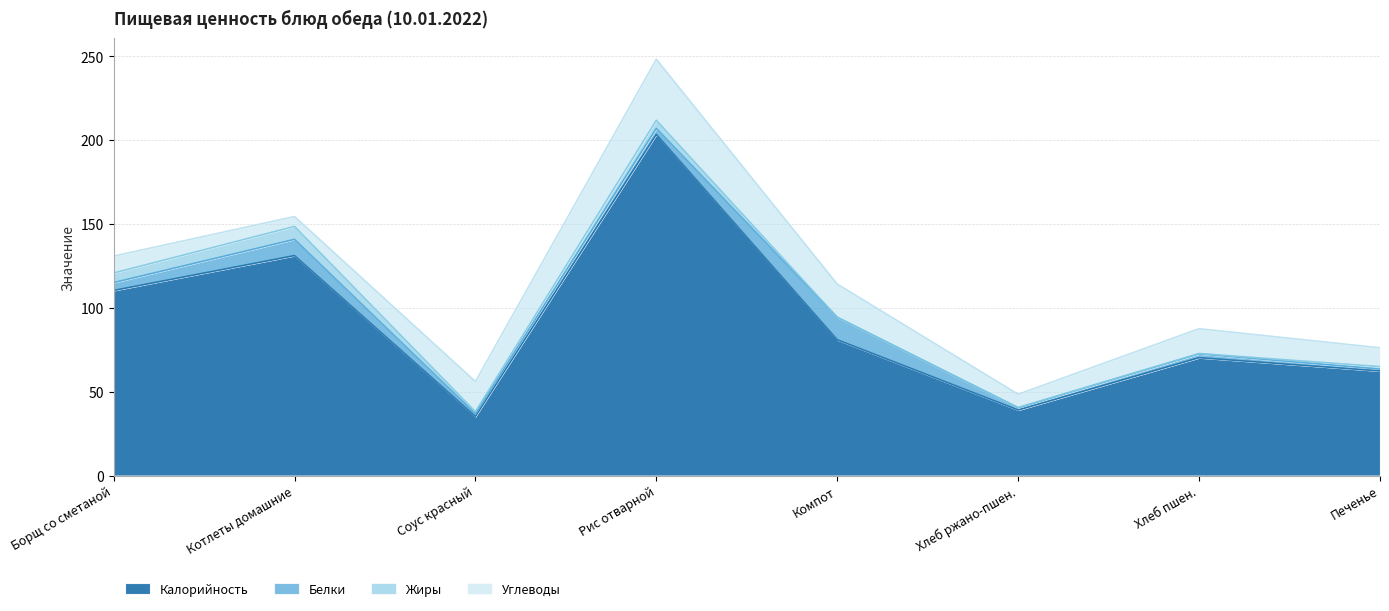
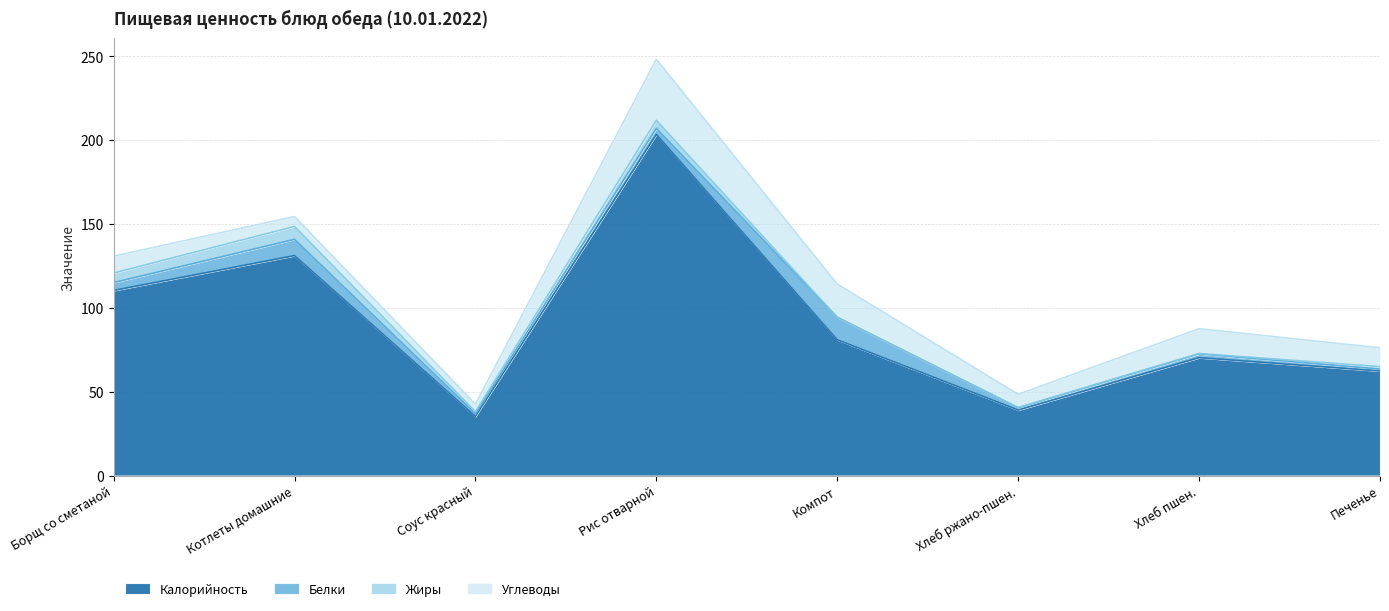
Углеводы, Соус красный: 18 -> 5
